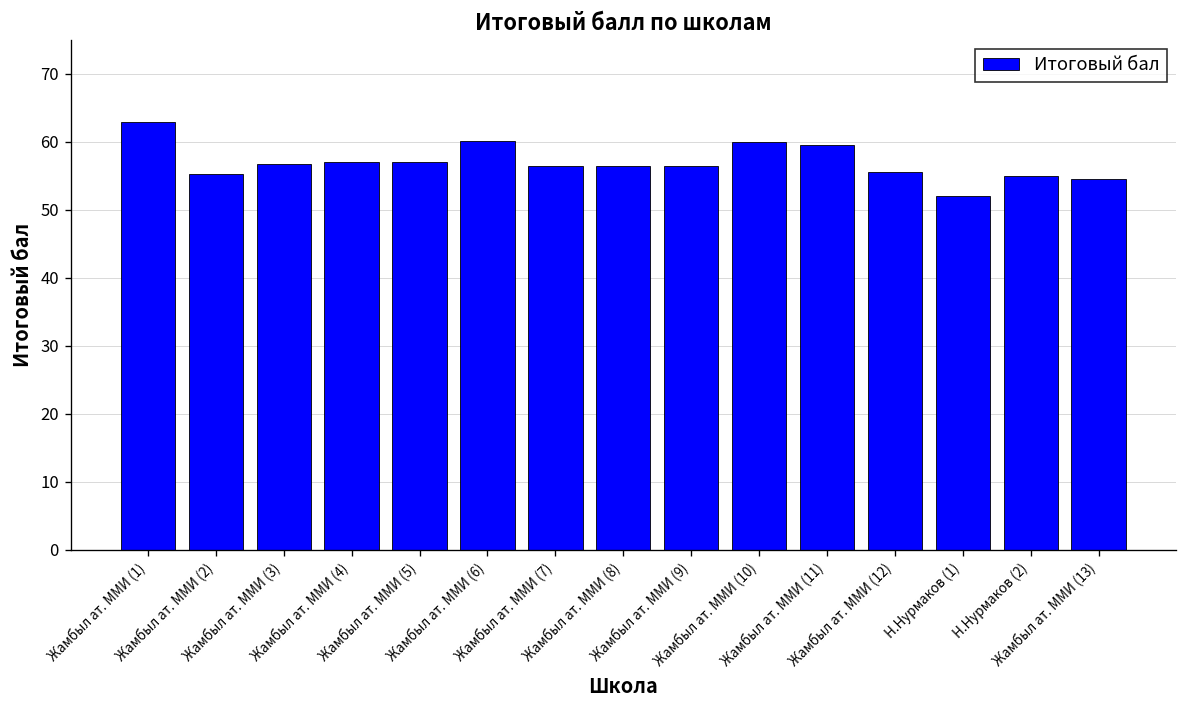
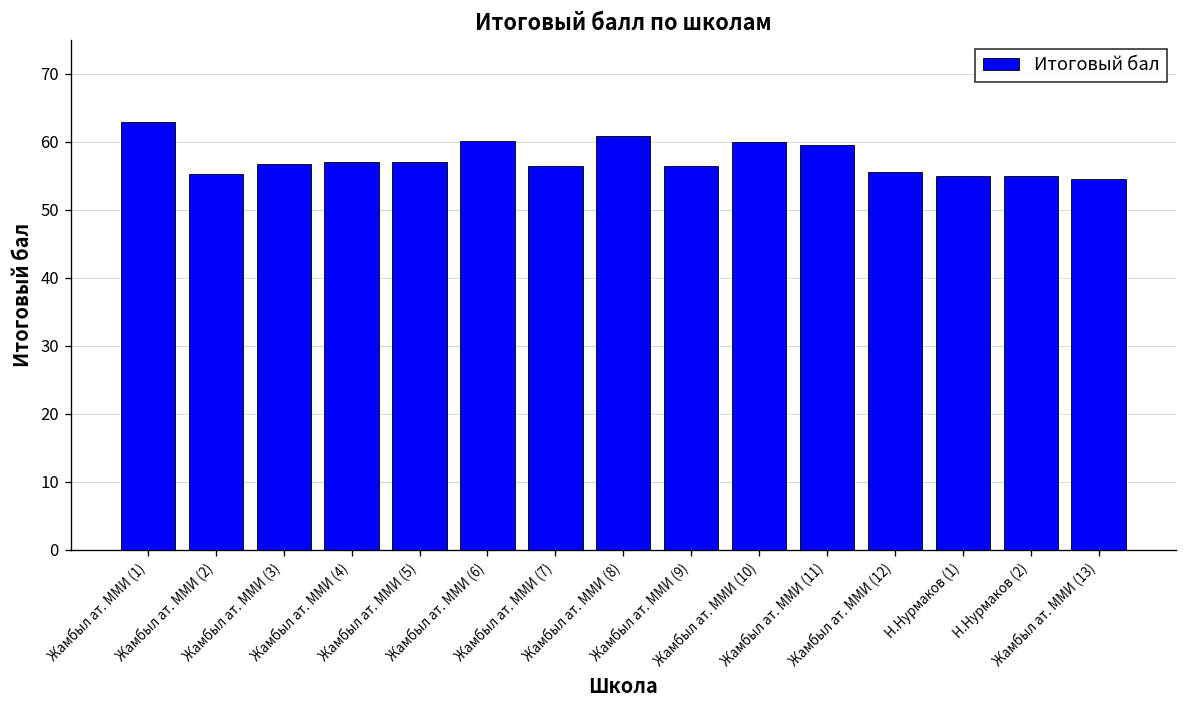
Жамбыл ат. ММИ (8): 57 -> 61
Н.Нурмаков (1): 52 -> 55
